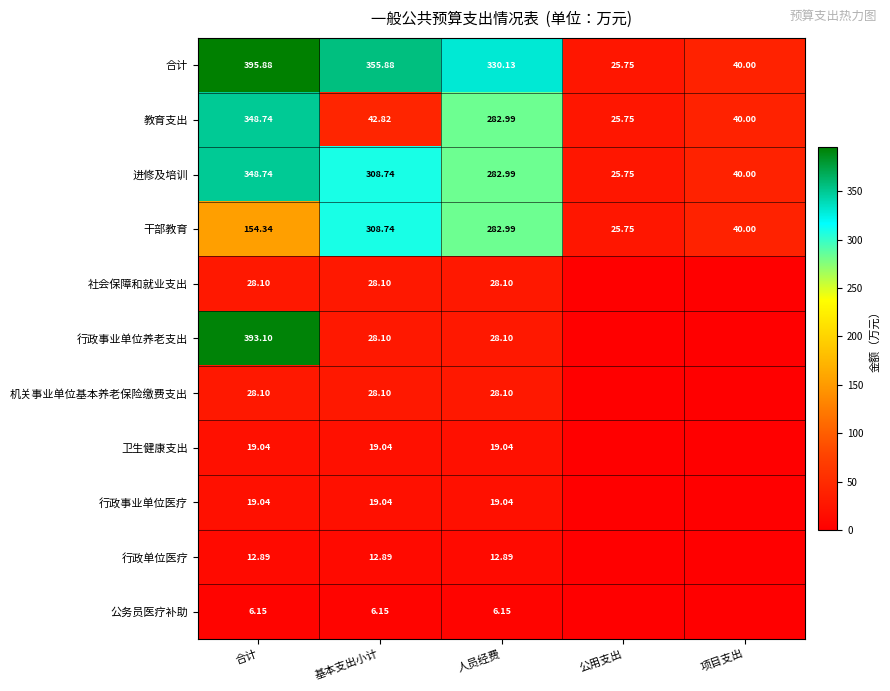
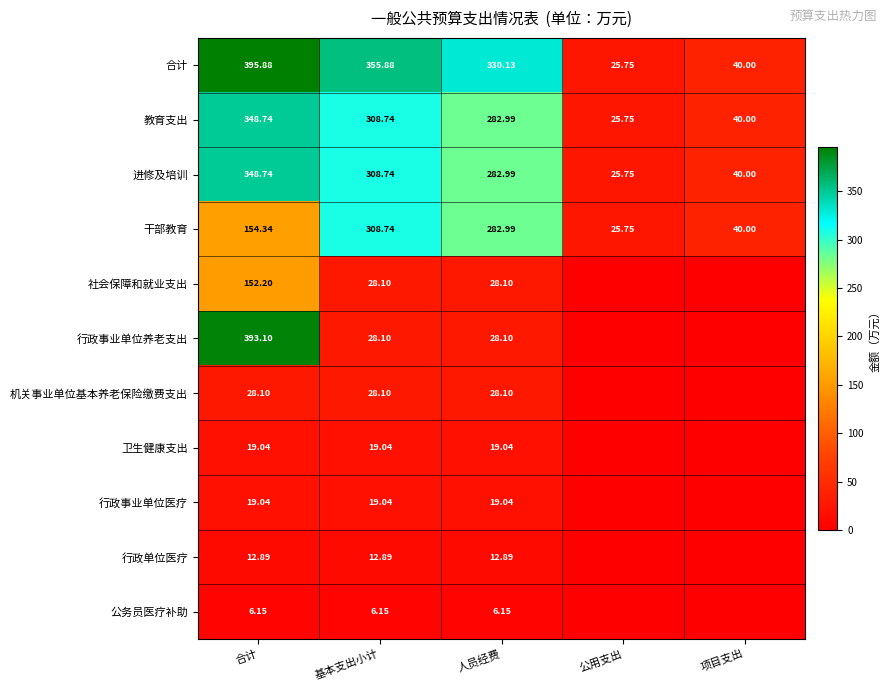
教育支出, 基本支出小计: 42.82 -> 308.74
社会保障和就业支出, 合计: 28.10 -> 152.20
